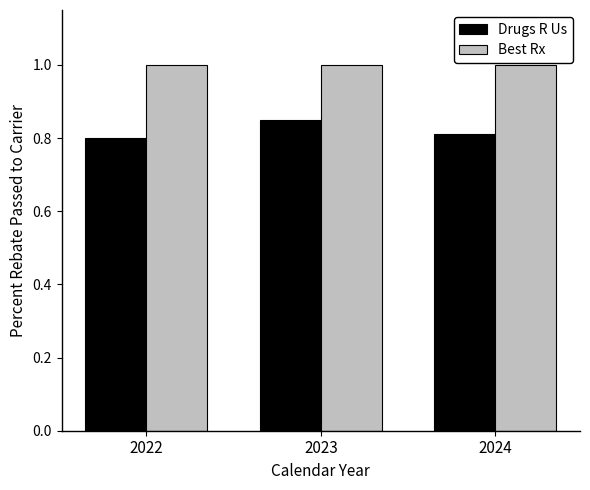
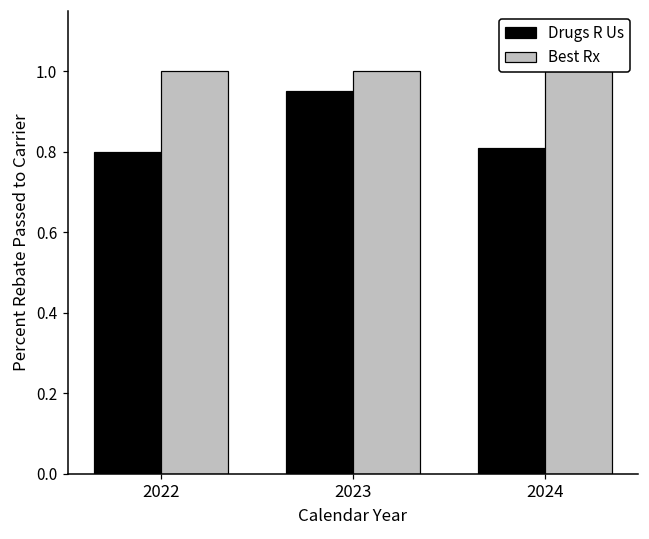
Drugs R Us, 2023: 0.85 -> 0.95
